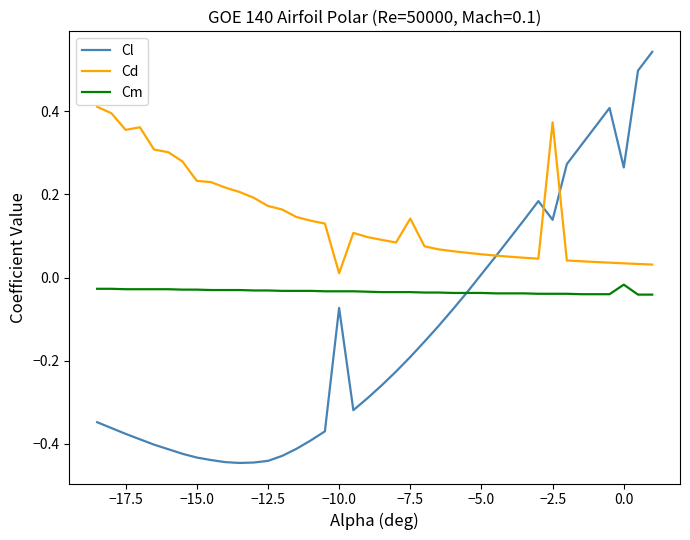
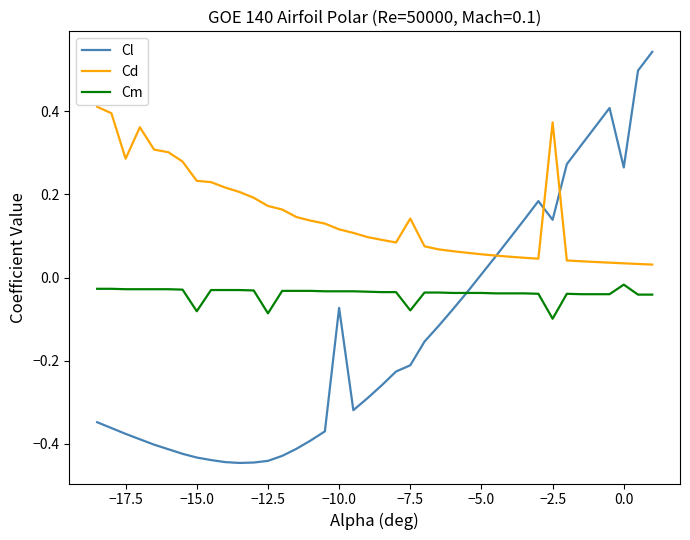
Cd, −17.5: 0.36 -> 0.29
Cm, −15.0: -0.03 -> -0.08
Cm, −12.5: -0.03 -> -0.09
Cd, −10.0: 0.01 -> 0.12
Cl, −7.5: -0.19 -> -0.21
Cm, −7.5: -0.04 -> -0.08
Cm, −2.5: -0.04 -> -0.10
